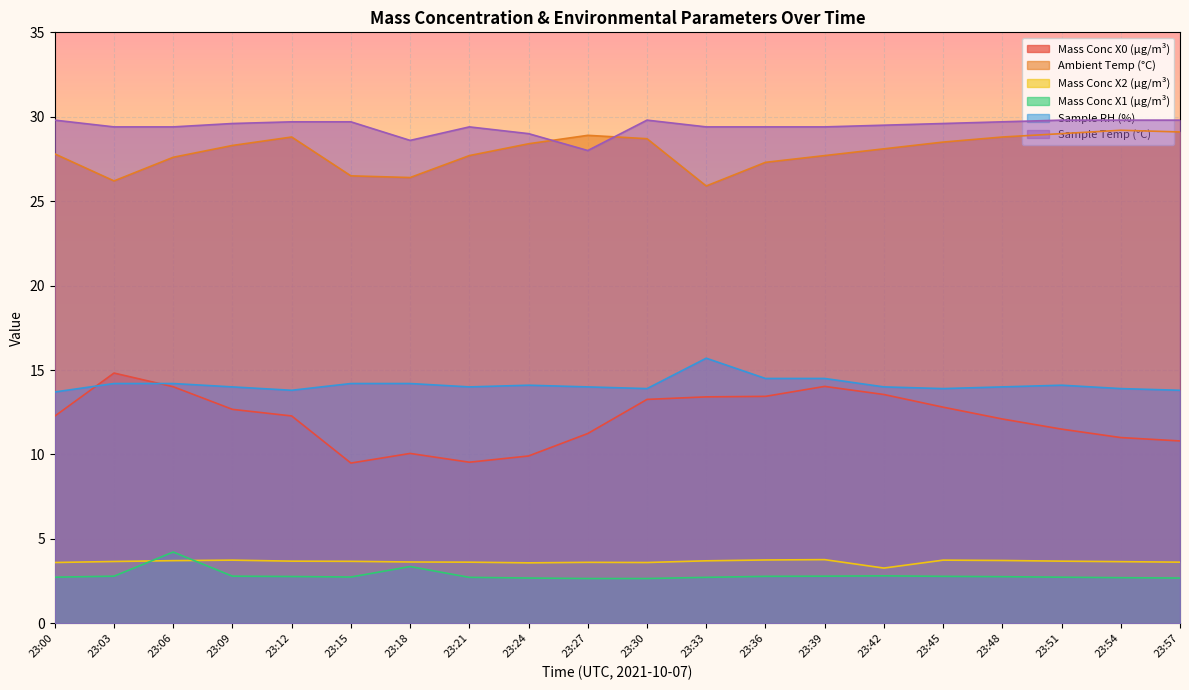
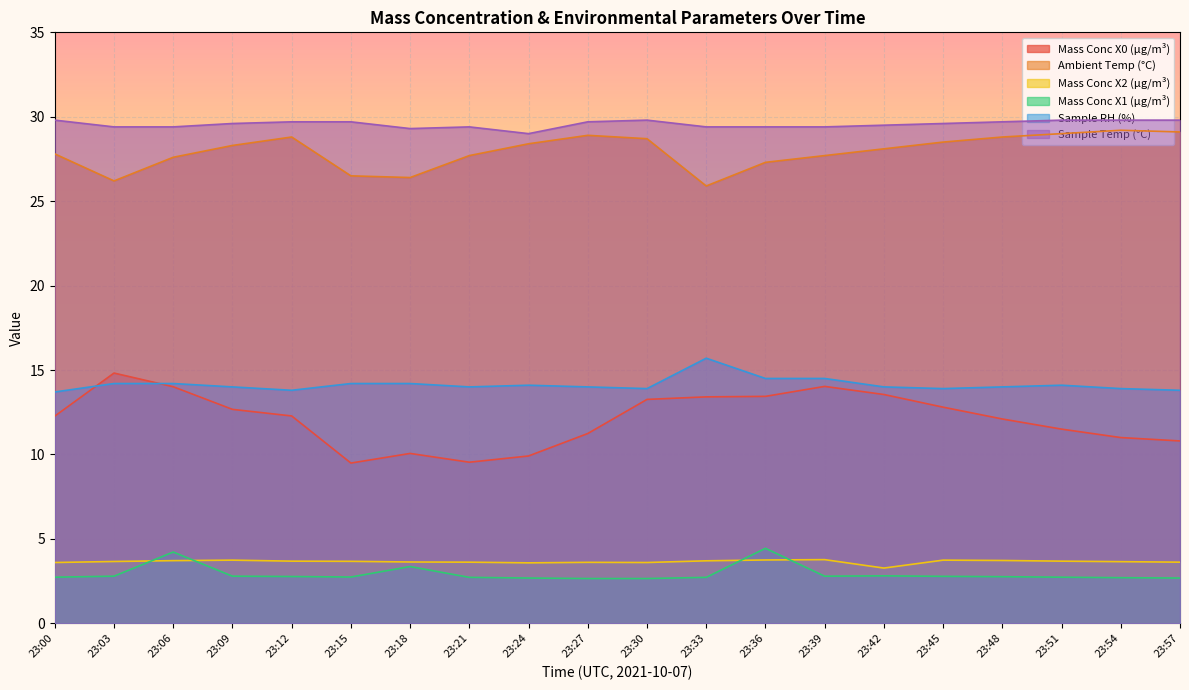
Sample Temp (°C), 23:18: 28.6 -> 29.3
Sample Temp (°C), 23:27: 28.0 -> 29.7
Mass Conc X1 (μg/m³), 23:36: 2.8 -> 4.4
